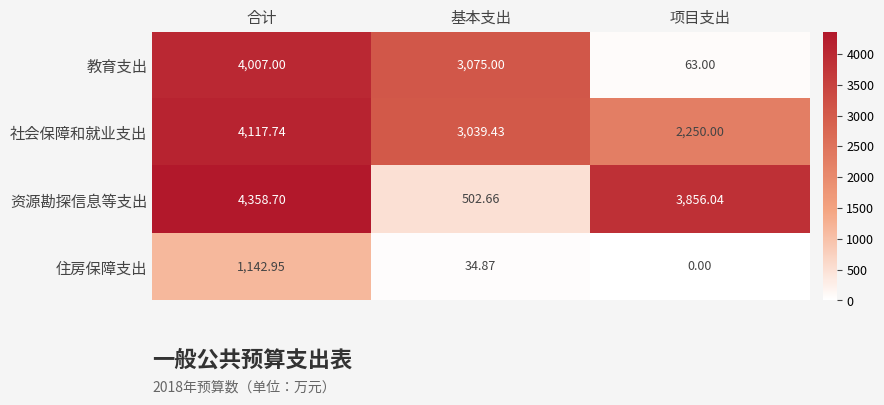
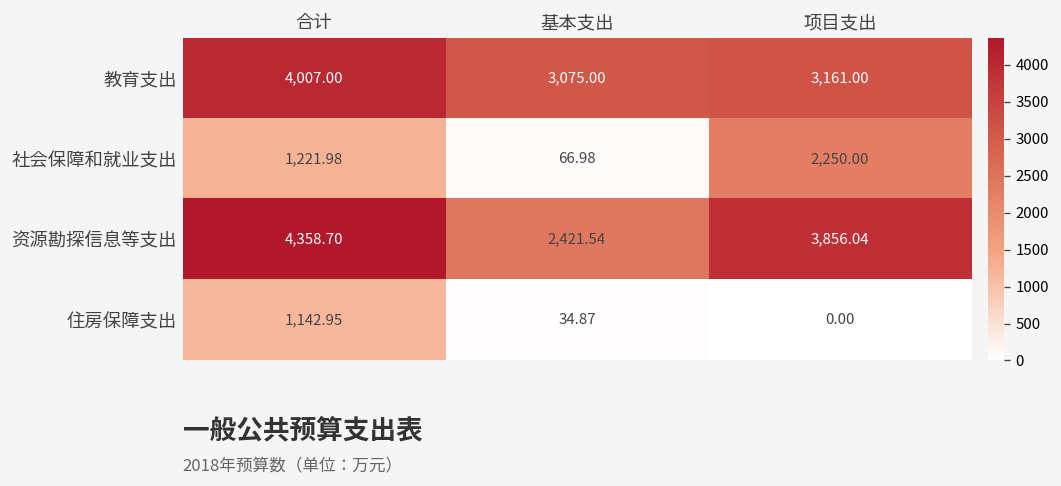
教育支出, 项目支出: 63.00 -> 3,161.00
社会保障和就业支出, 合计: 4,117.74 -> 1,221.98
社会保障和就业支出, 基本支出: 3,039.43 -> 66.98
资源勘探信息等支出, 基本支出: 502.66 -> 2,421.54
